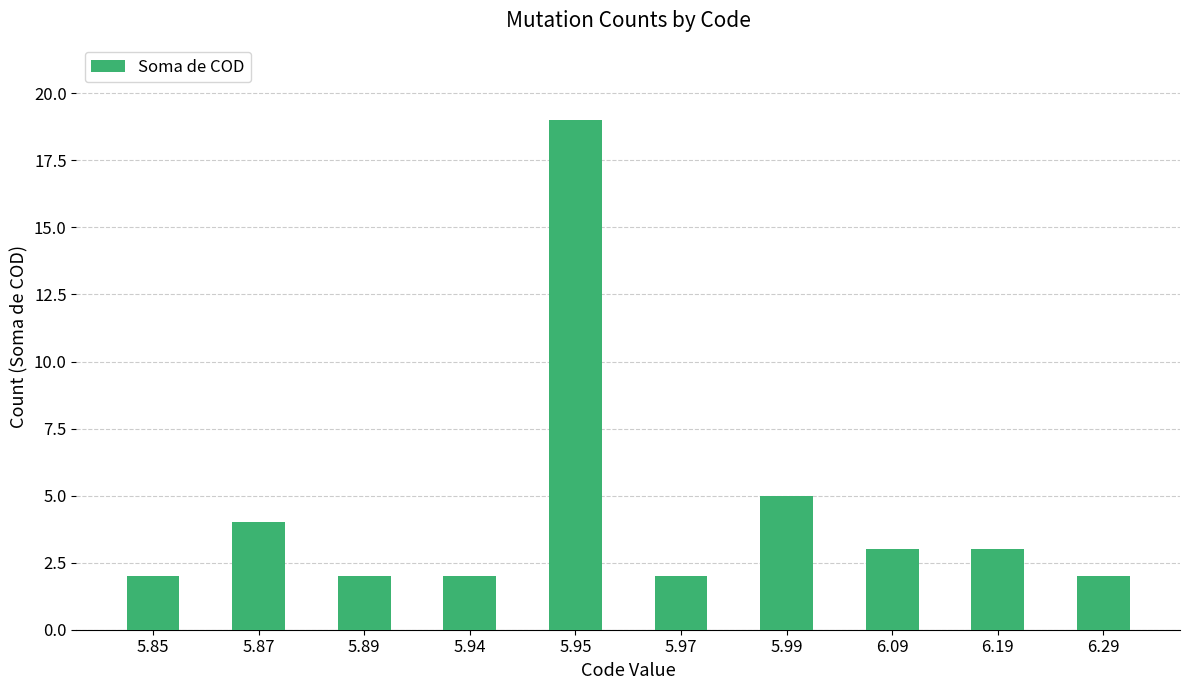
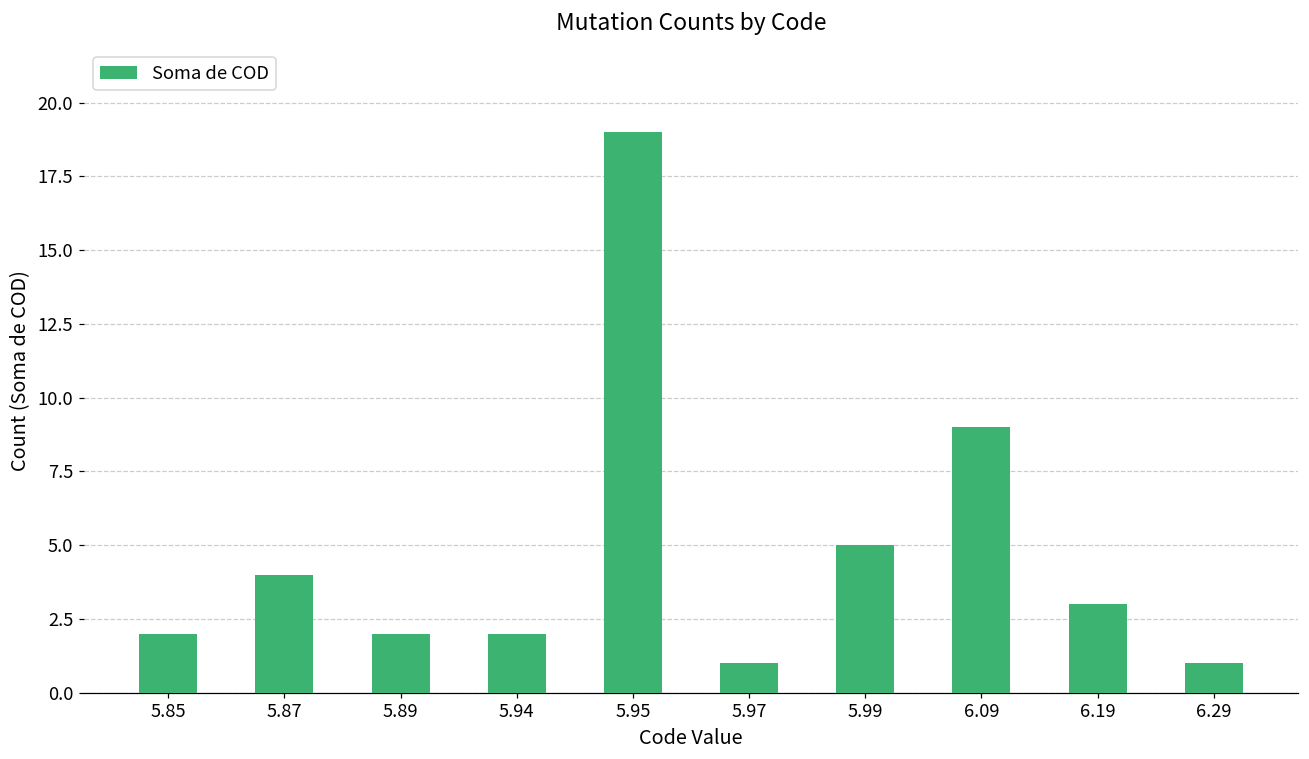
5.97: 2 -> 1
6.09: 3 -> 9
6.29: 2 -> 1
